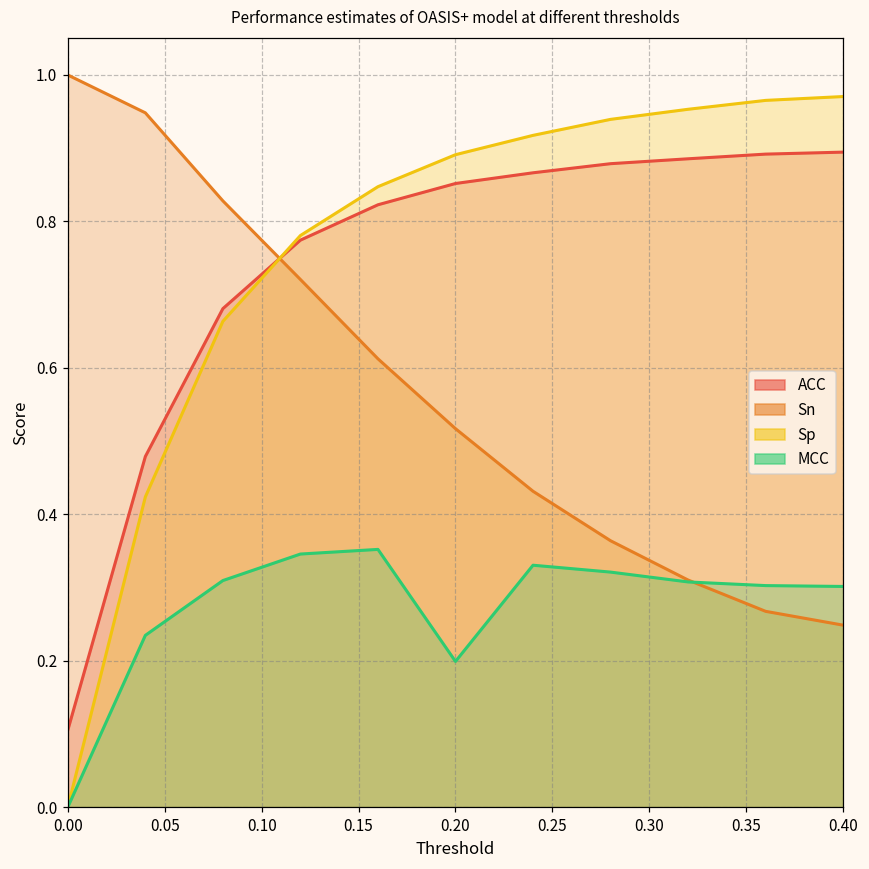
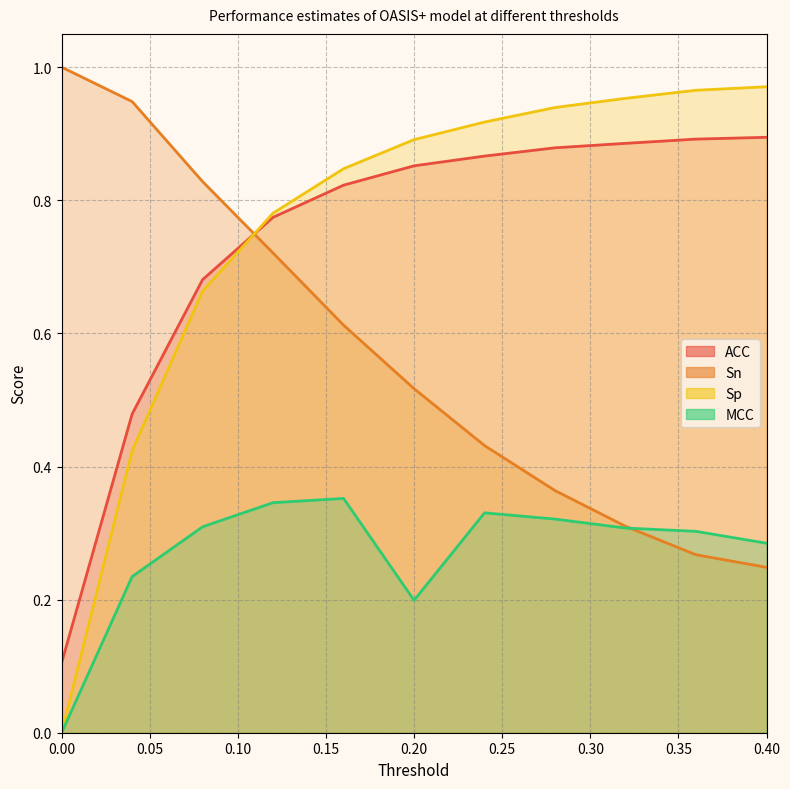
MCC, 0.40: 0.30 -> 0.28
